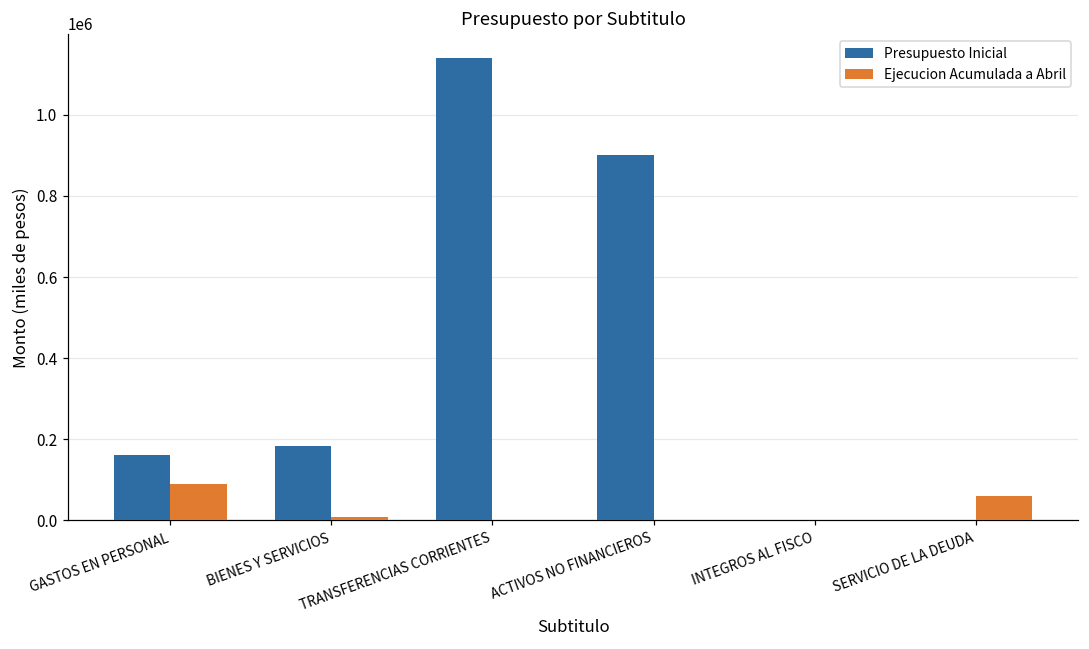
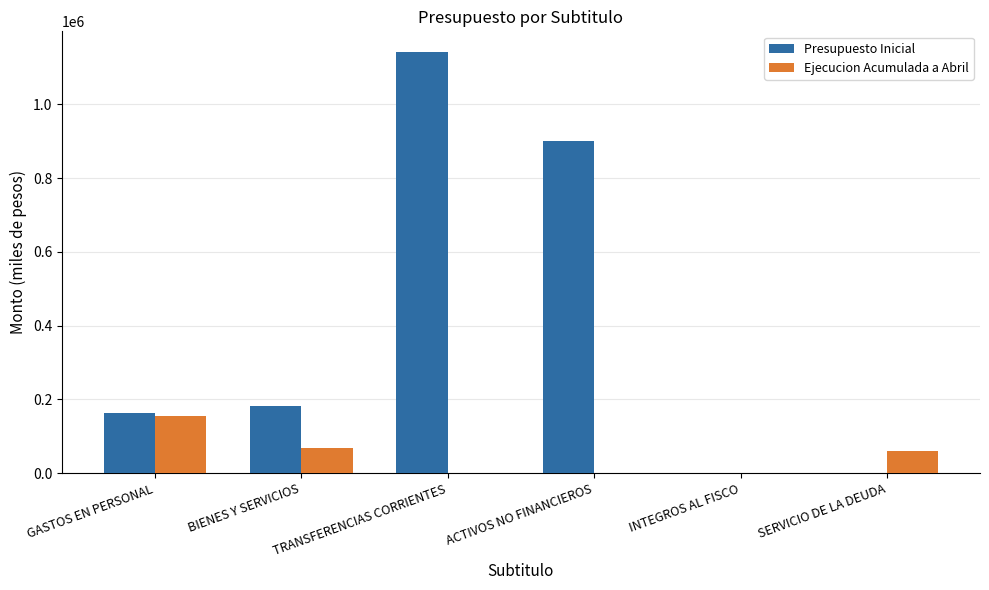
Ejecucion Acumulada a Abril, GASTOS EN PERSONAL: 90000 -> 150000
Ejecucion Acumulada a Abril, BIENES Y SERVICIOS: 10000 -> 70000
